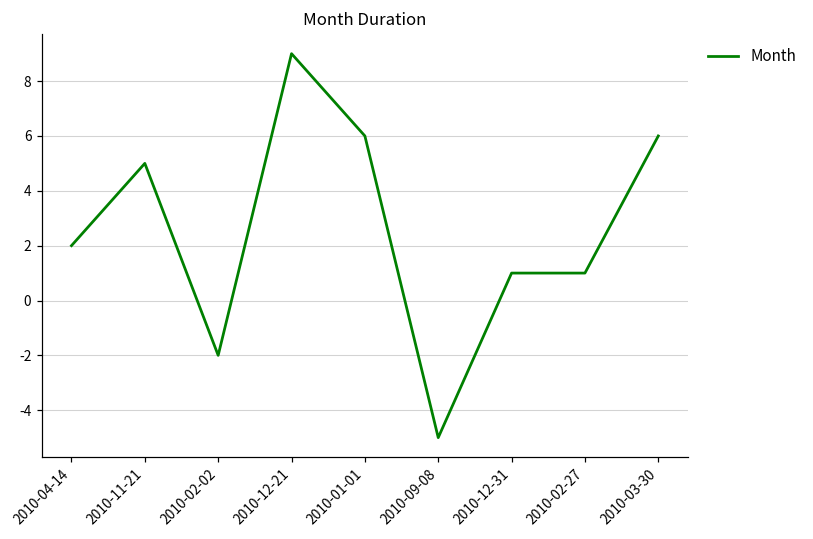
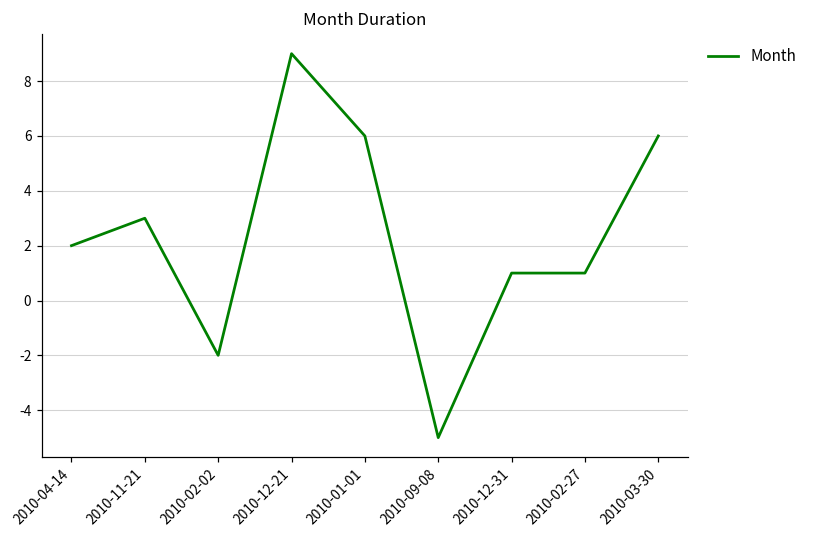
2010-11-21: 5 -> 3
